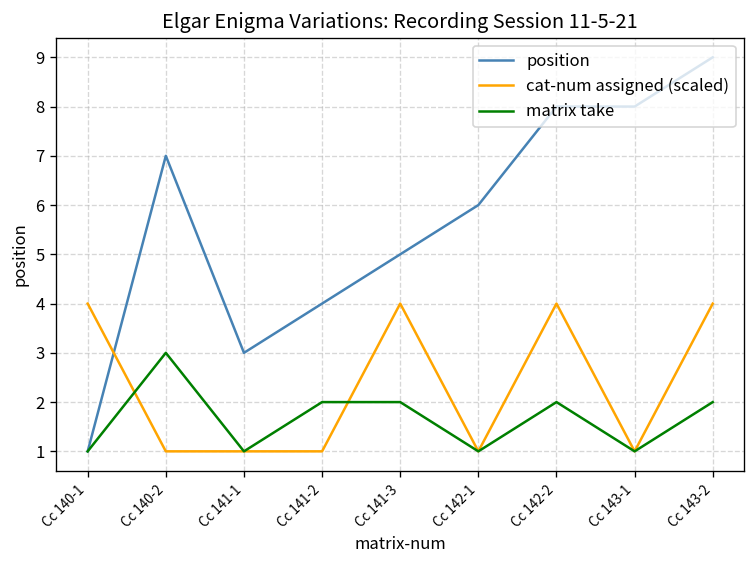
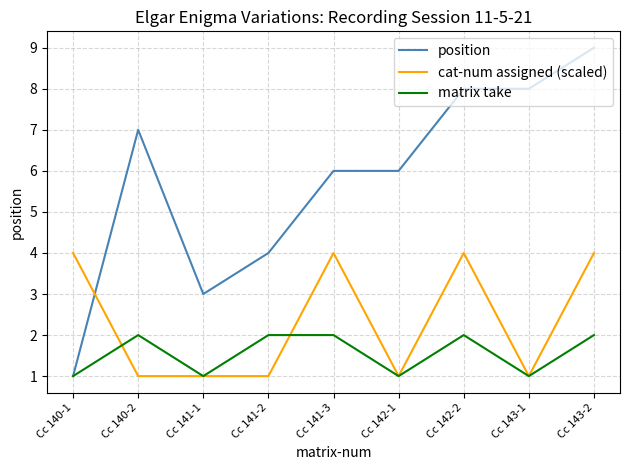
matrix take, Cc 140-2: 3 -> 2
position, Cc 141-3: 5 -> 6
